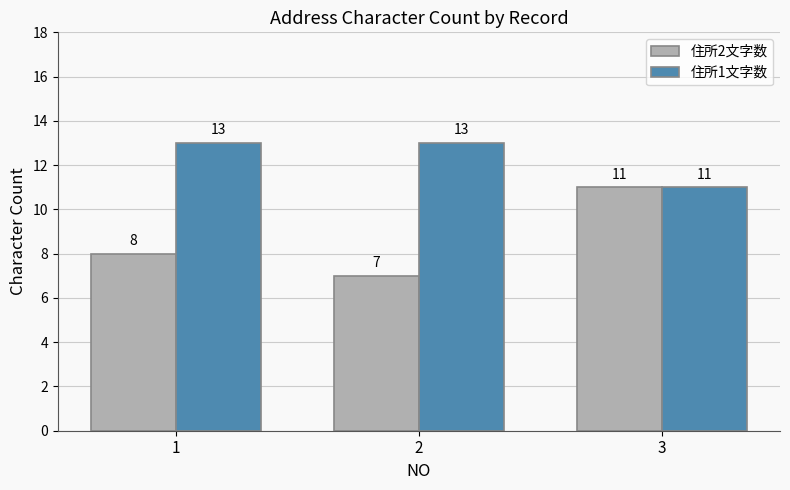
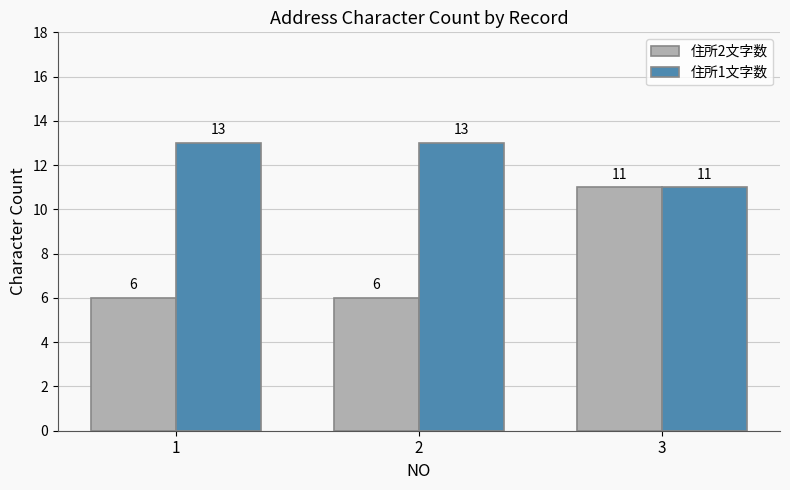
住所2文字数, 1: 8 -> 6
住所2文字数, 2: 7 -> 6
